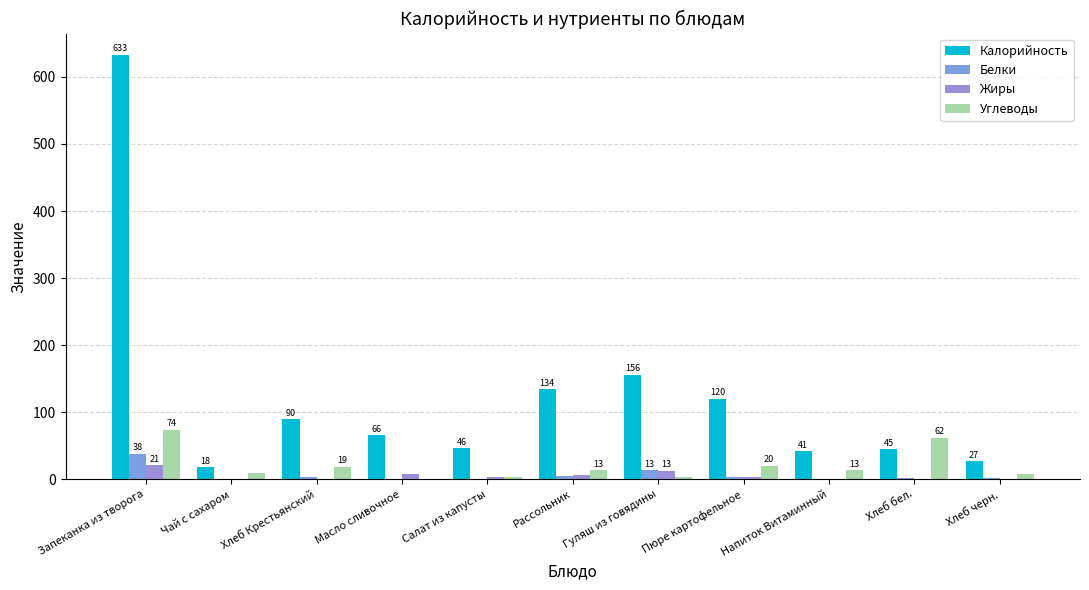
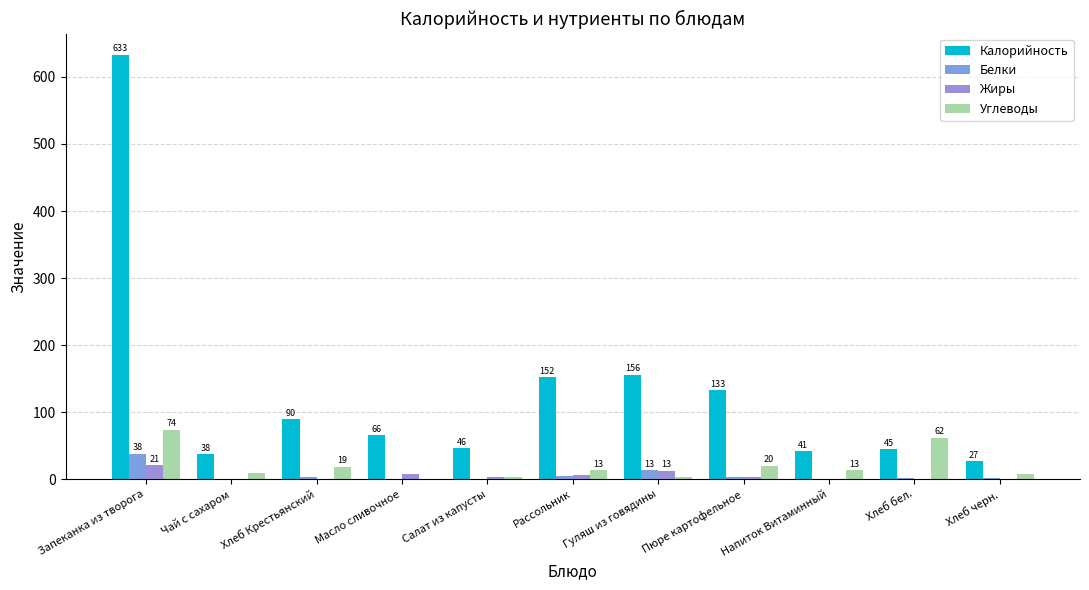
Калорийность, Чай с сахаром: 18 -> 38
Калорийность, Рассольник: 134 -> 152
Калорийность, Пюре картофельное: 120 -> 133
